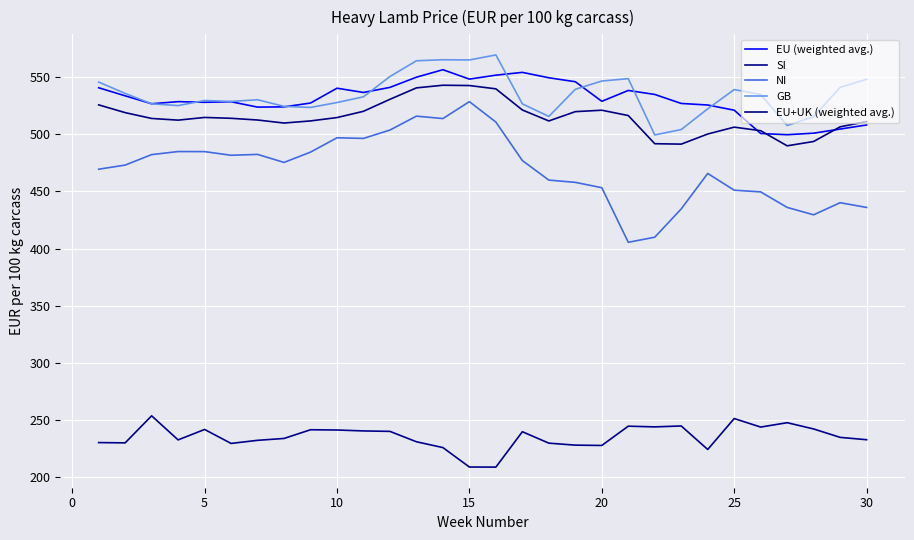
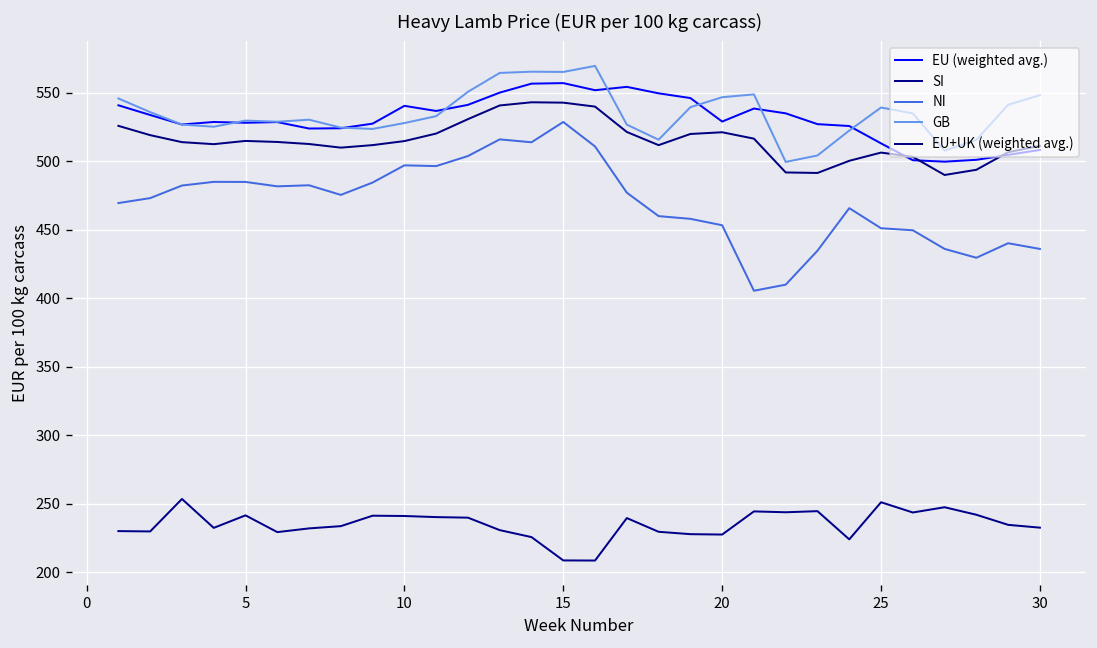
EU (weighted avg.), 15: 548 -> 557
EU (weighted avg.), 25: 521 -> 513
